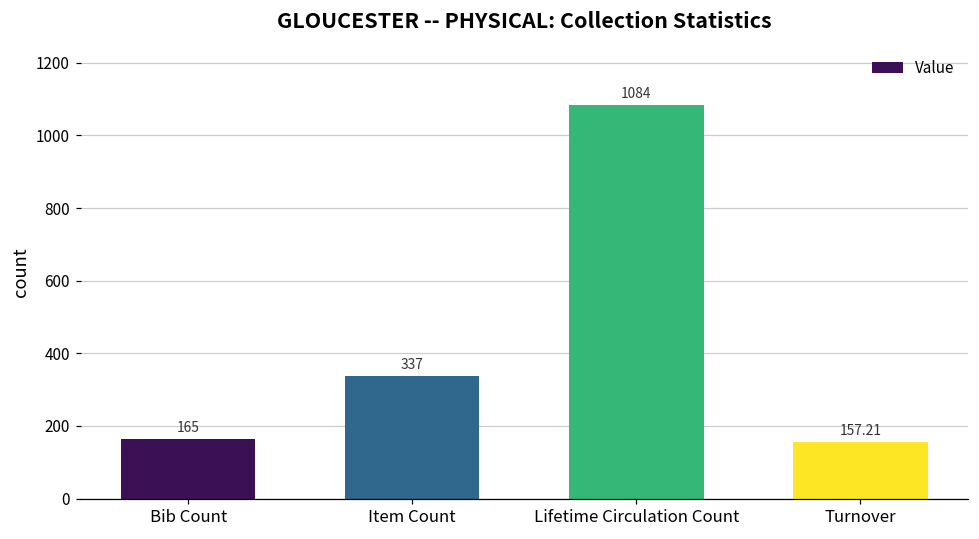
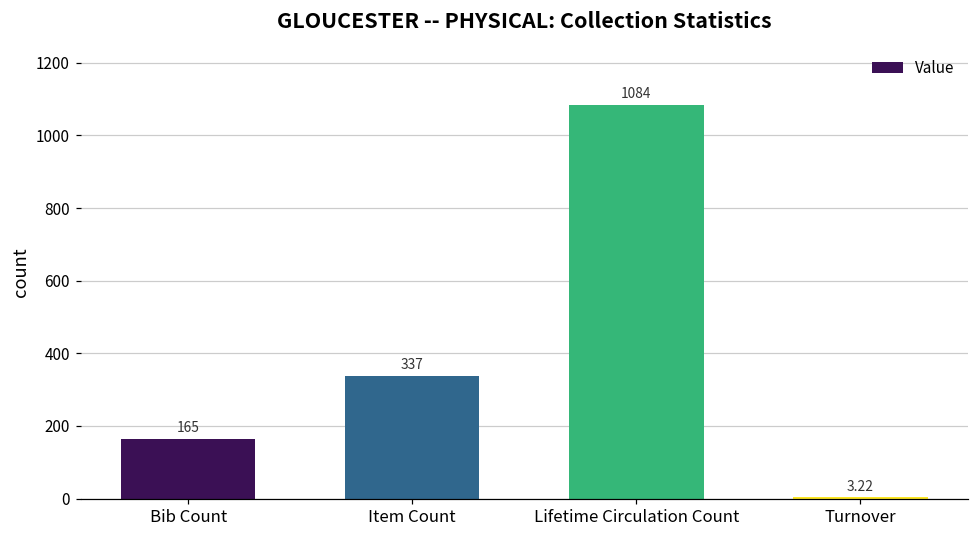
Turnover: 157.21 -> 3.22
